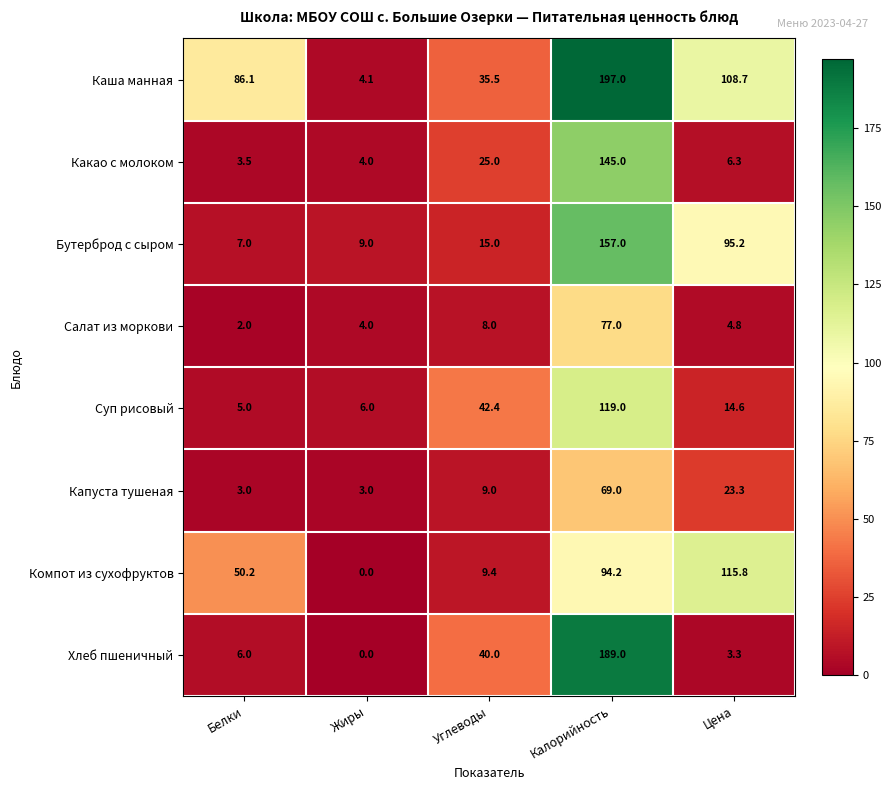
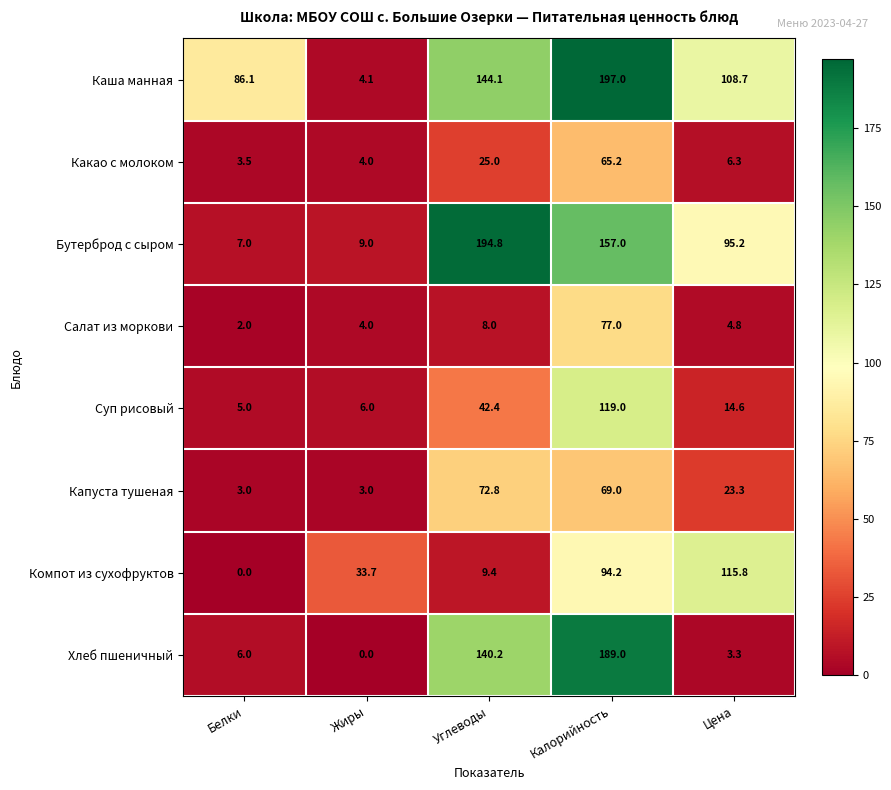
Каша манная, Углеводы: 35.5 -> 144.1
Какао с молоком, Калорийность: 145.0 -> 65.2
Бутерброд с сыром, Углеводы: 15.0 -> 194.8
Капуста тушеная, Углеводы: 9.0 -> 72.8
Компот из сухофруктов, Белки: 50.2 -> 0.0
Компот из сухофруктов, Жиры: 0.0 -> 33.7
Хлеб пшеничный, Углеводы: 40.0 -> 140.2
